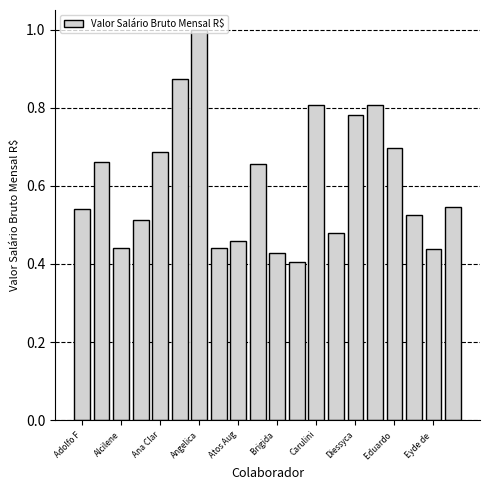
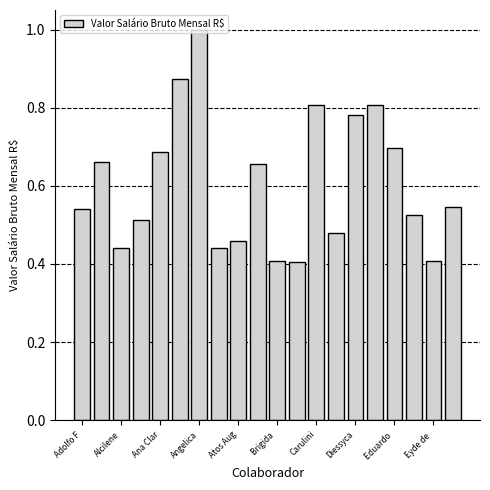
Brigida: 0.43 -> 0.41
Eyde de: 0.44 -> 0.41
